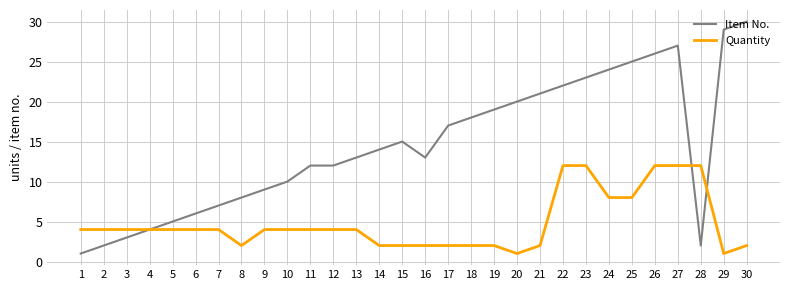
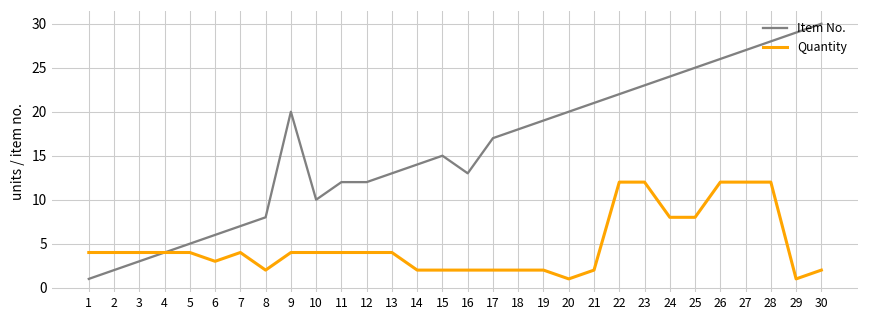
Quantity, 6: 4 -> 3
Item No., 9: 9 -> 20
Item No., 28: 2 -> 28
